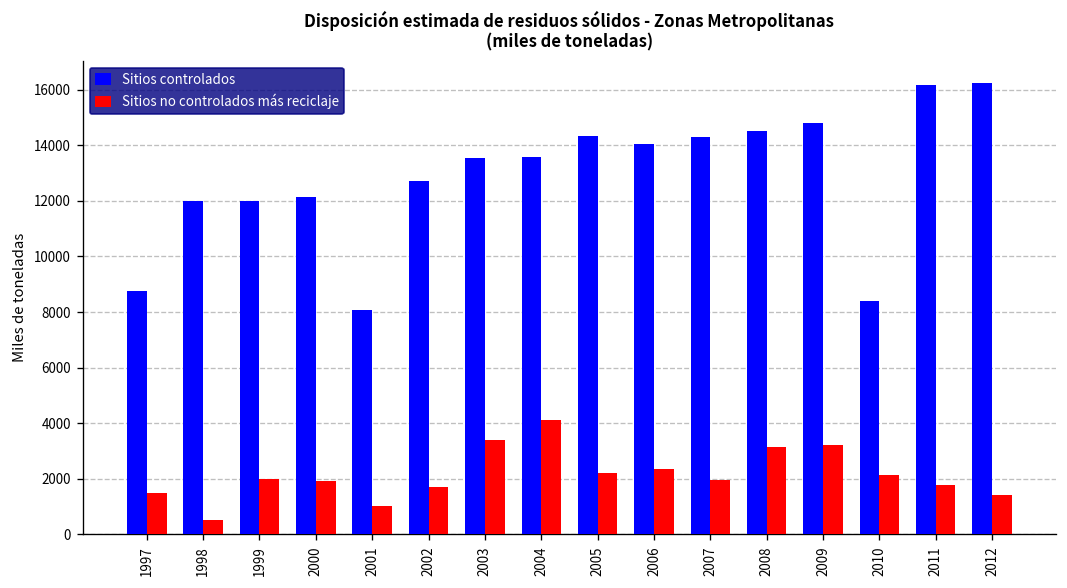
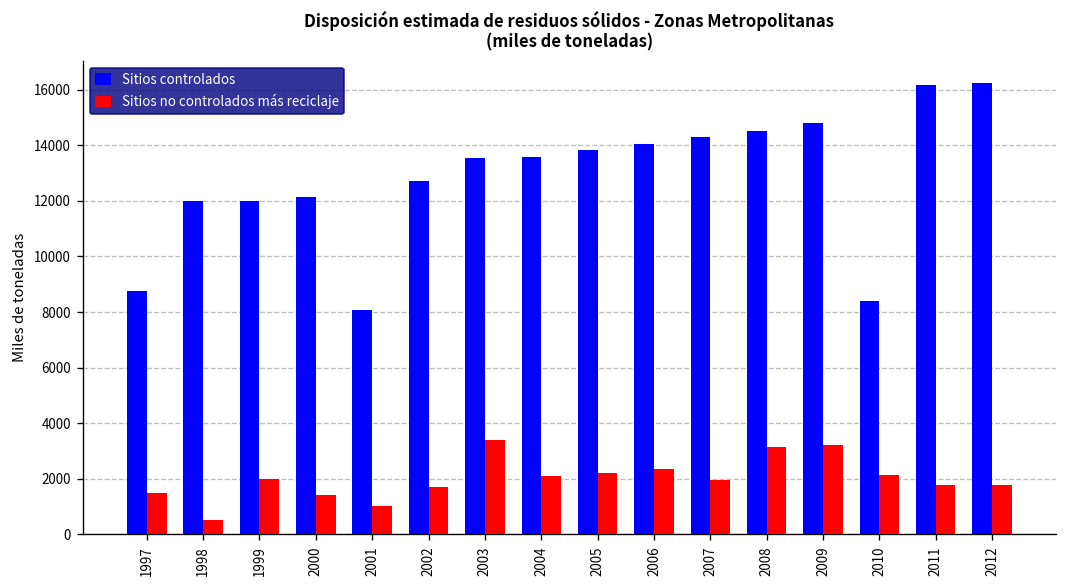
Sitios no controlados más reciclaje, 2000: 1900 -> 1400
Sitios no controlados más reciclaje, 2004: 4100 -> 2100
Sitios controlados, 2005: 14300 -> 13800
Sitios no controlados más reciclaje, 2012: 1400 -> 1800
